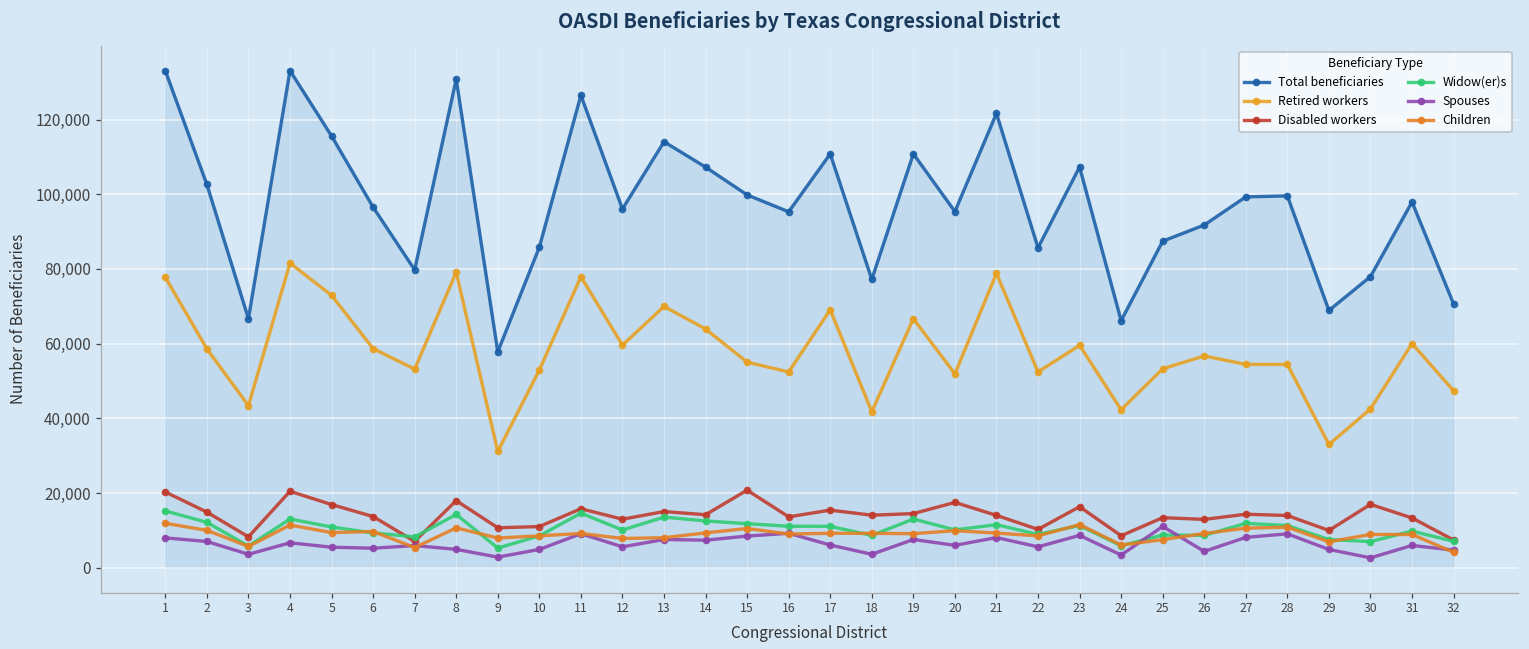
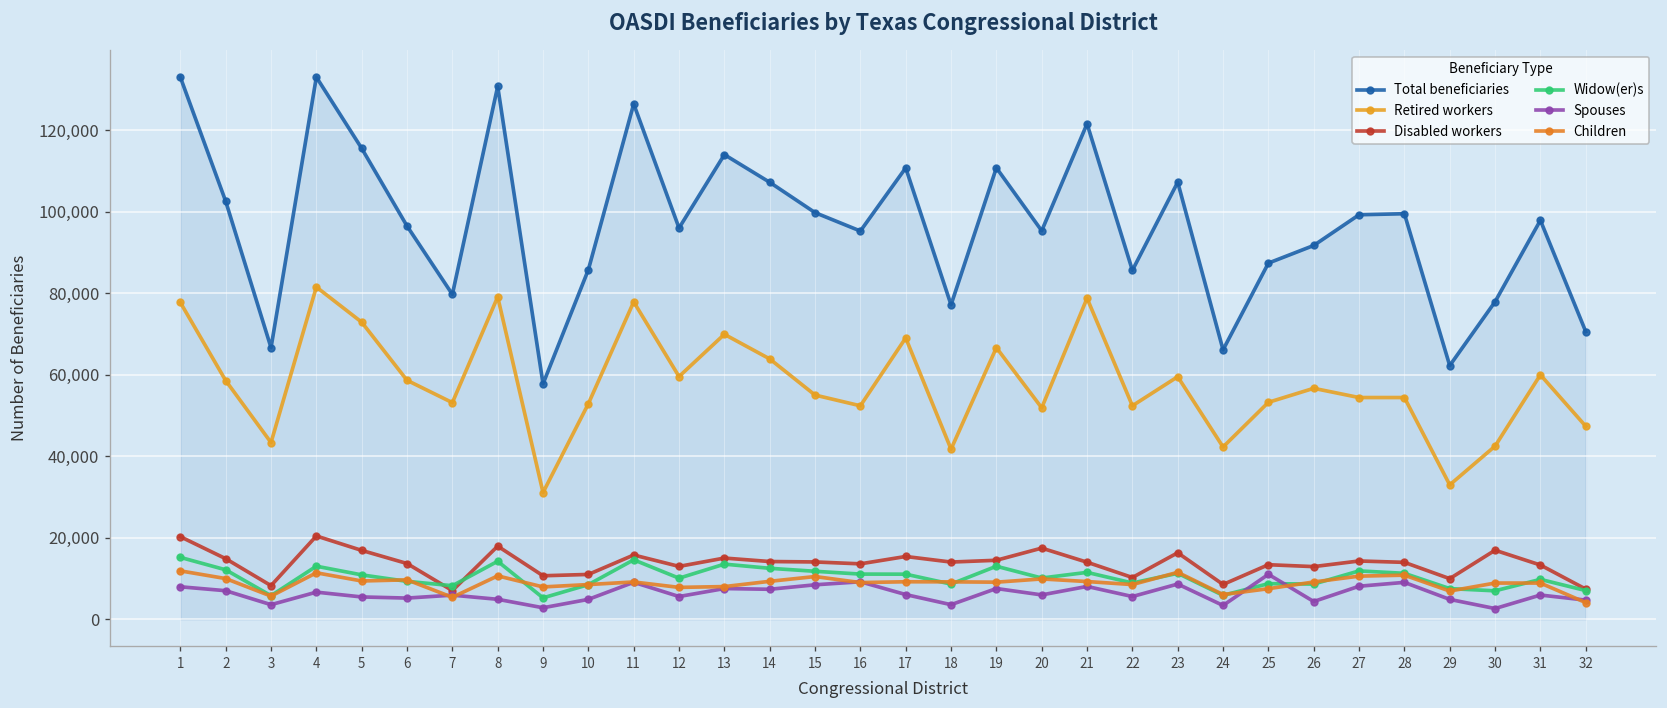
Disabled workers, 15: 21,000 -> 14,000
Total beneficiaries, 29: 69,000 -> 62,000
